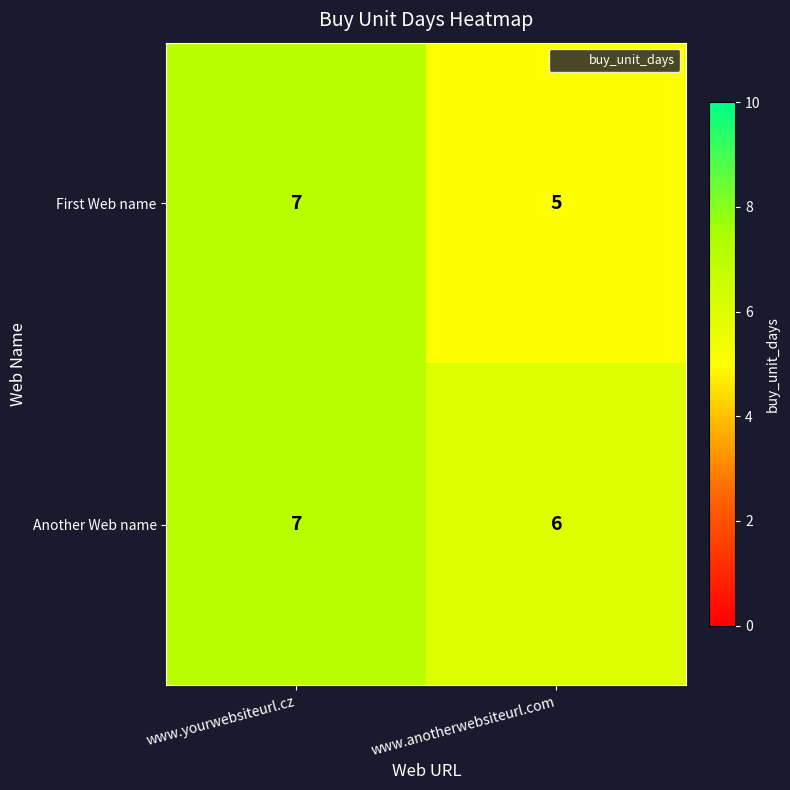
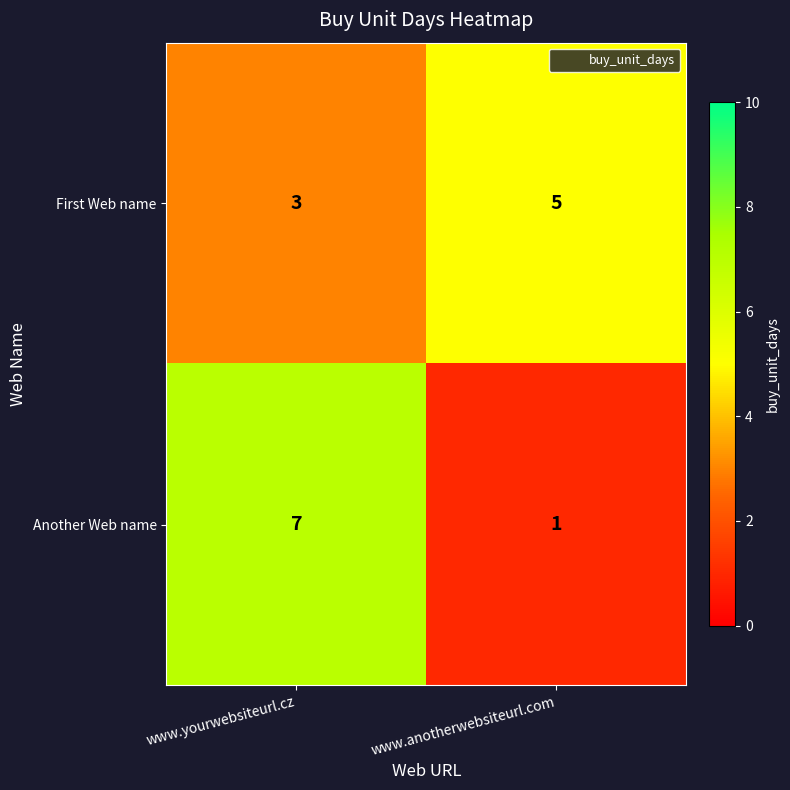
First Web name, www.yourwebsiteurl.cz: 7 -> 3
Another Web name, www.anotherwebsiteurl.com: 6 -> 1
